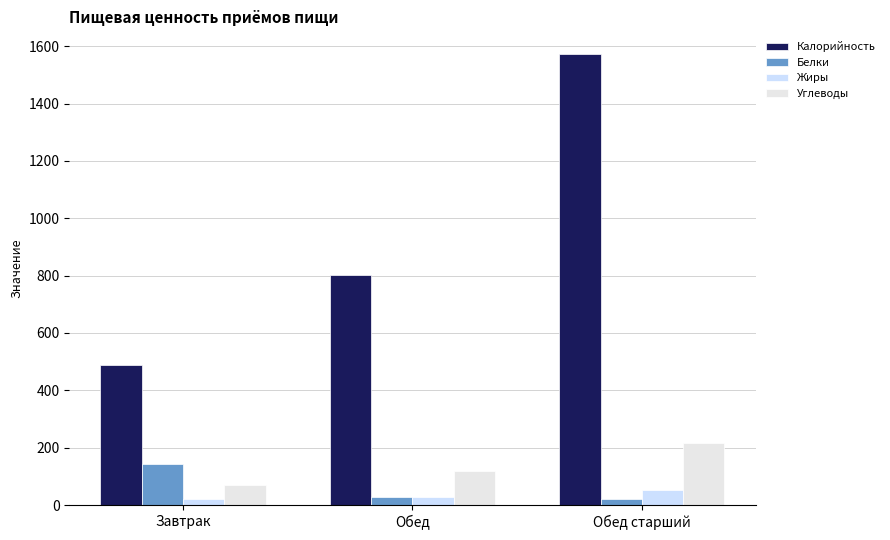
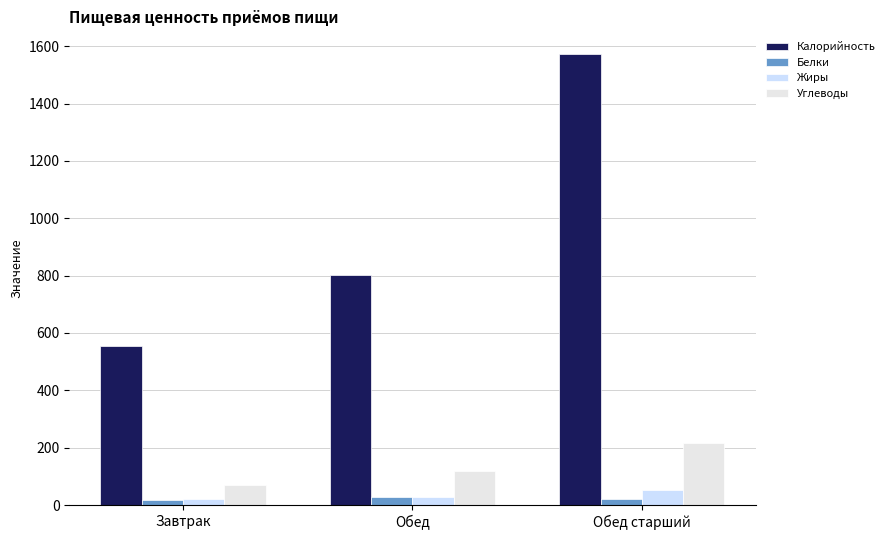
Калорийность, Завтрак: 490 -> 560
Белки, Завтрак: 140 -> 20
